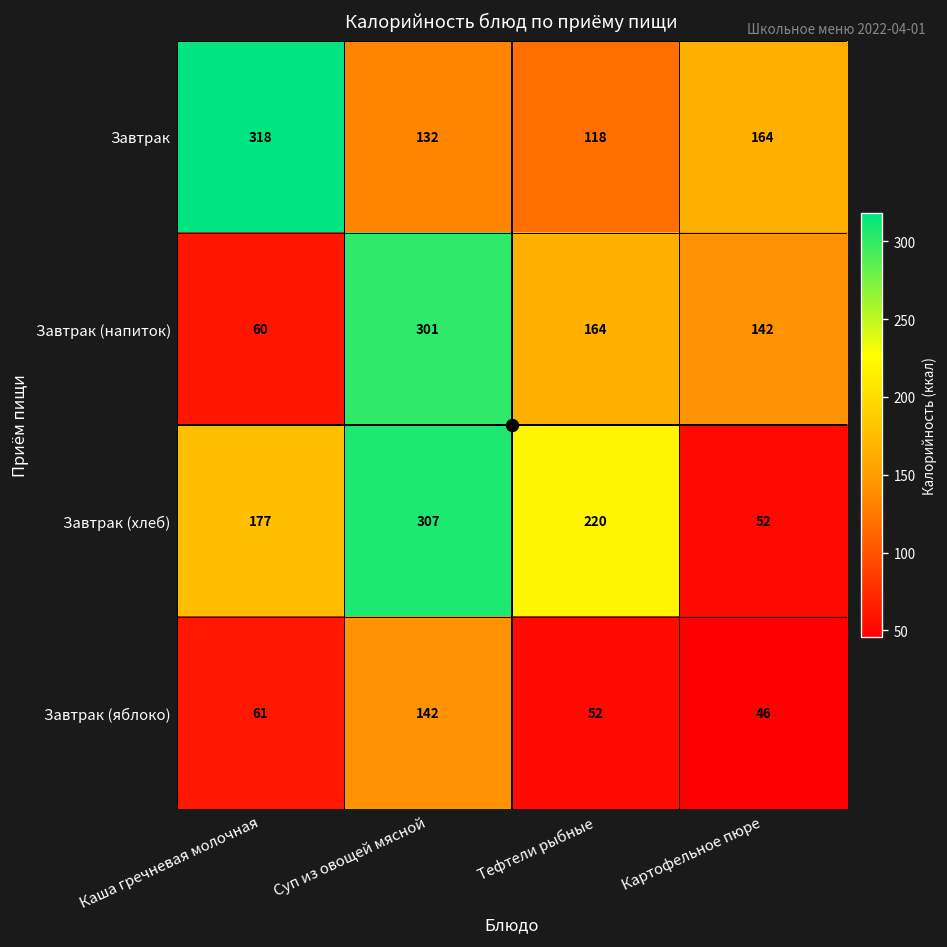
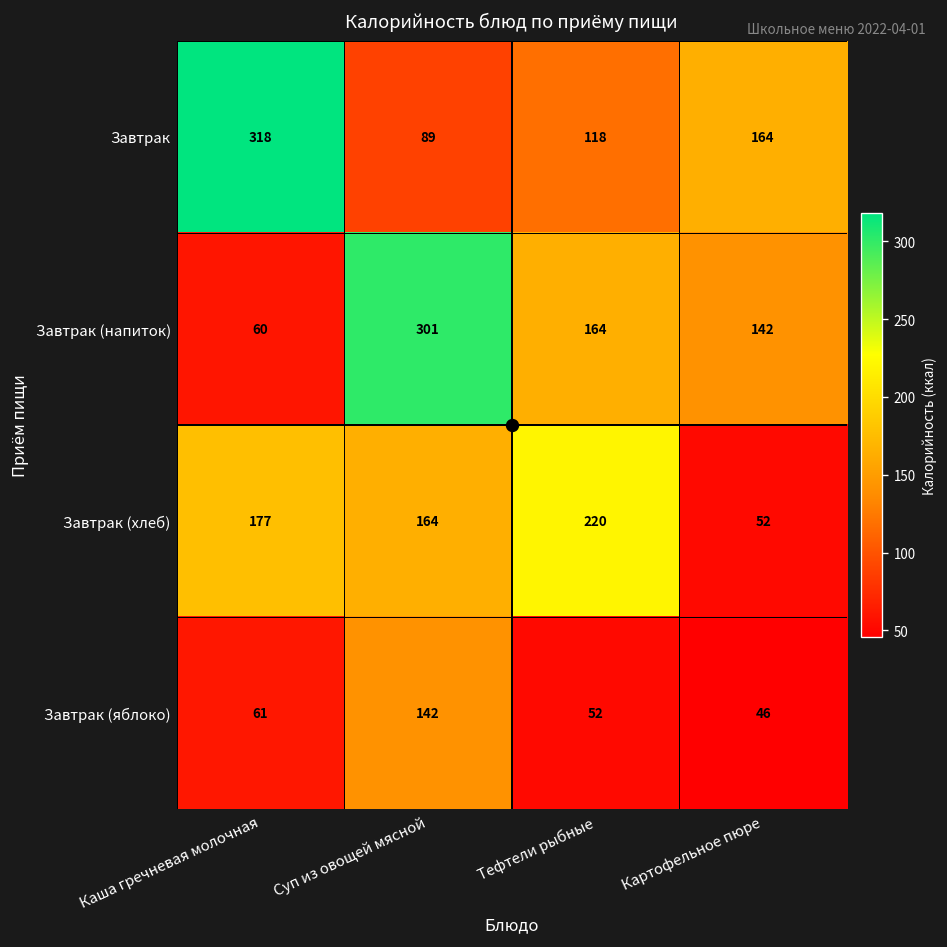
Завтрак, Суп из овощей мясной: 132 -> 89
Завтрак (хлеб), Суп из овощей мясной: 307 -> 164
